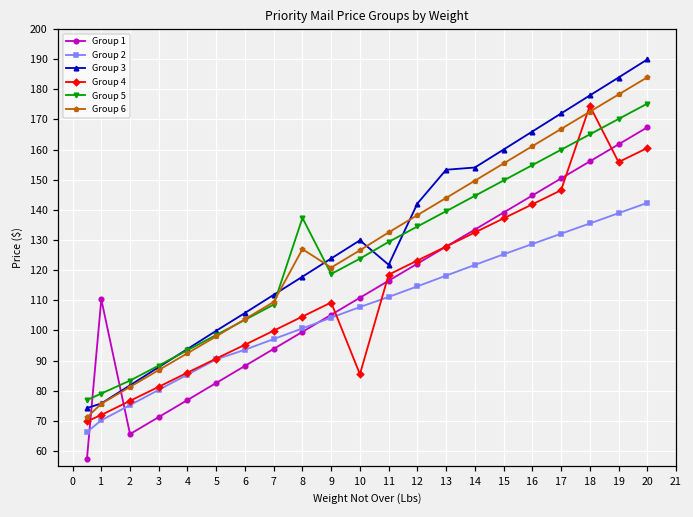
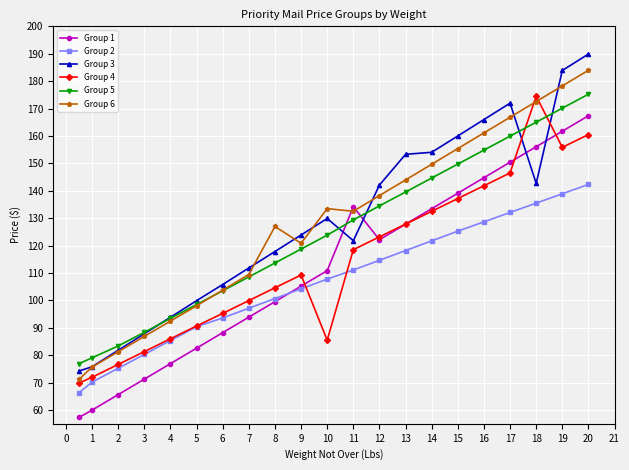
Group 1, 1: 110 -> 60
Group 5, 8: 137 -> 114
Group 6, 10: 127 -> 133
Group 1, 11: 117 -> 134
Group 3, 18: 178 -> 143
